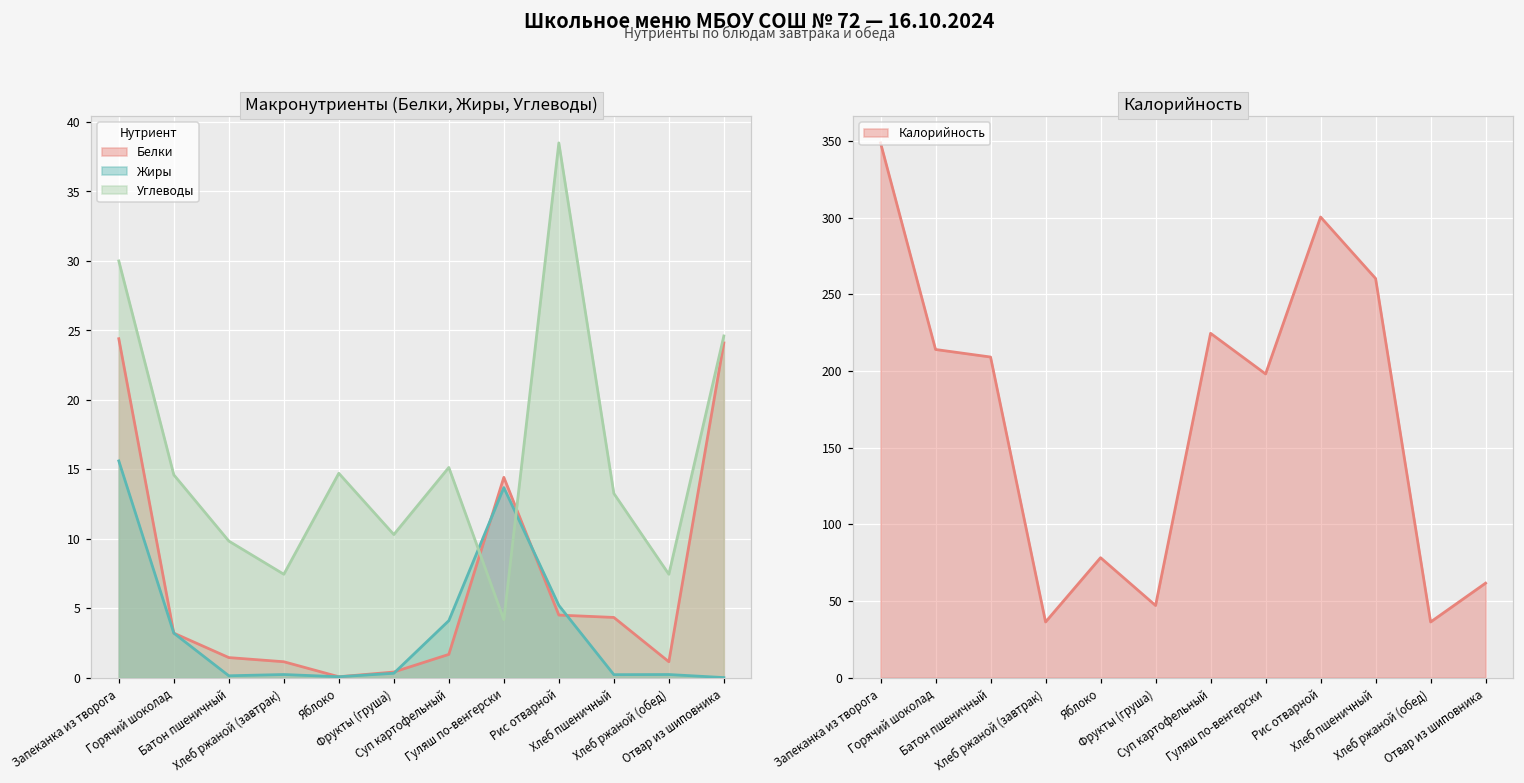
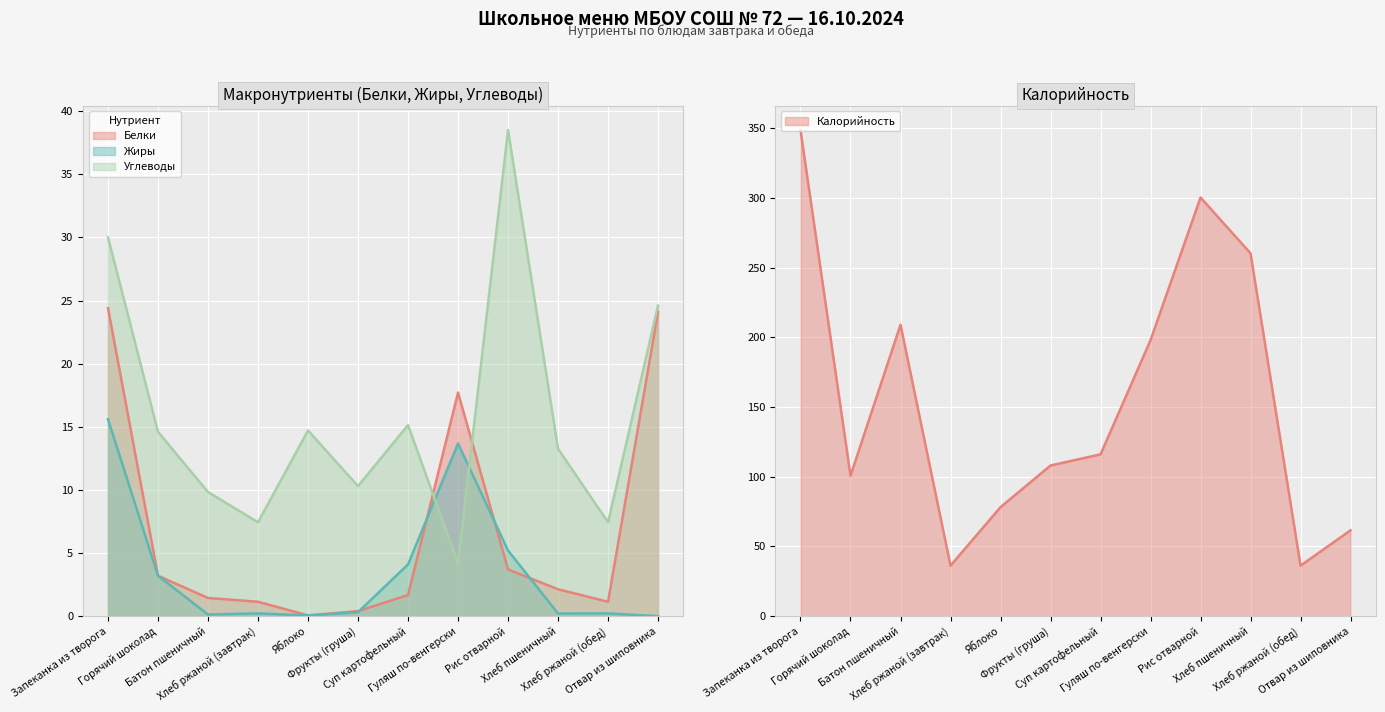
Макронутриенты (Белки, Жиры, Углеводы), Белки, Гуляш по-венгерски: 14.4 -> 17.7
Макронутриенты (Белки, Жиры, Углеводы), Белки, Рис отварной: 4.5 -> 3.7
Макронутриенты (Белки, Жиры, Углеводы), Белки, Хлеб пшеничный: 4.3 -> 2.1
Калорийность, Горячий шоколад: 214 -> 101
Калорийность, Фрукты (груша): 47 -> 108
Калорийность, Суп картофельный: 225 -> 116
